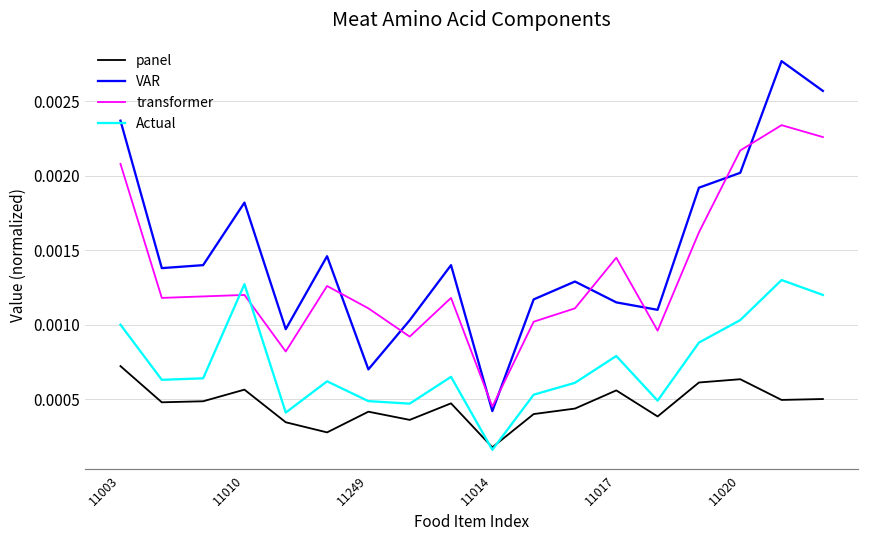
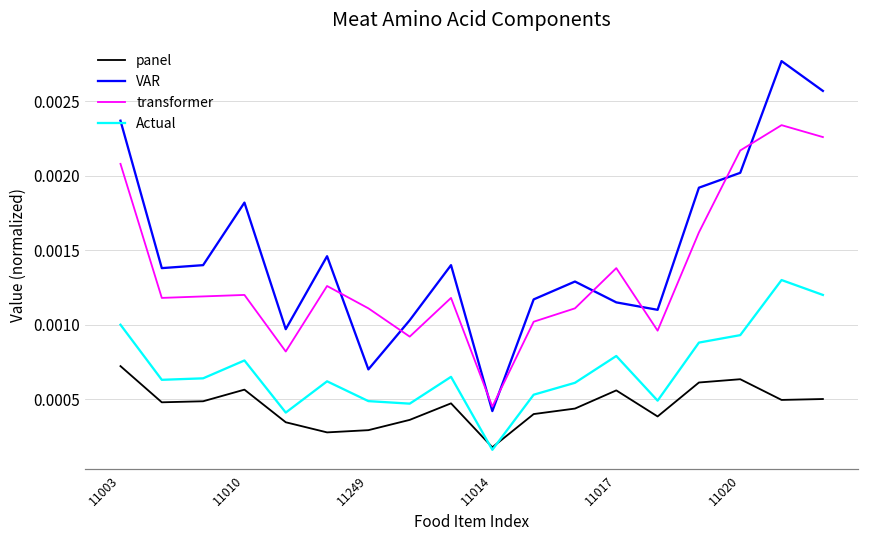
Actual, 11010: 0.00127 -> 0.00076
panel, 11249: 0.00042 -> 0.00029
transformer, 11017: 0.00145 -> 0.00138
Actual, 11020: 0.00103 -> 0.00093
